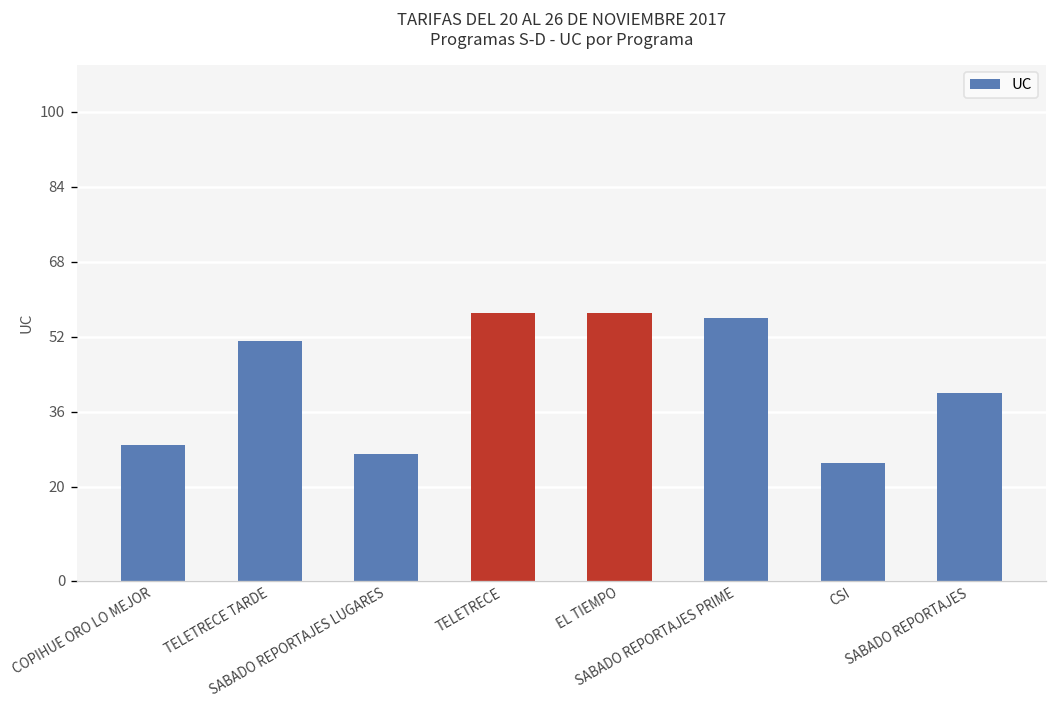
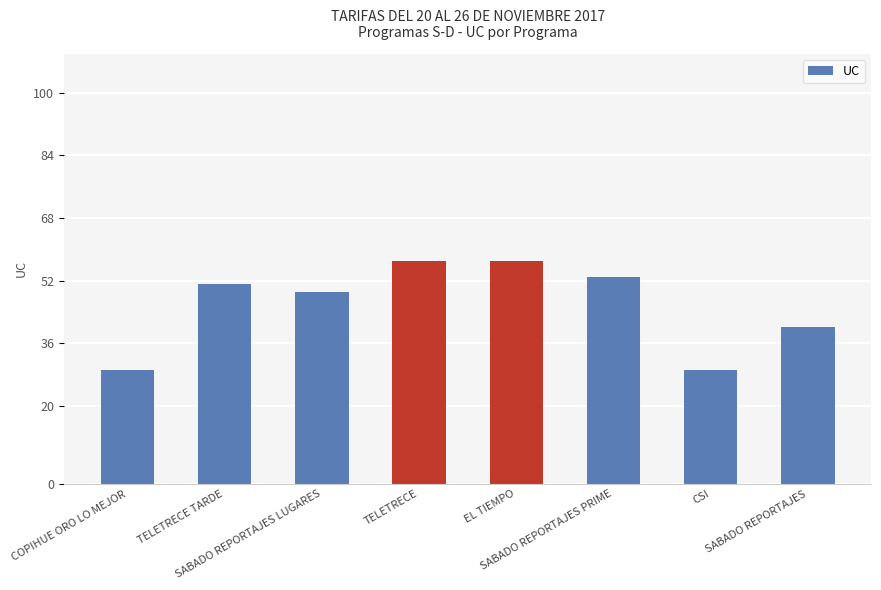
SABADO REPORTAJES LUGARES: 27 -> 49
SABADO REPORTAJES PRIME: 56 -> 53
CSI: 25 -> 29
